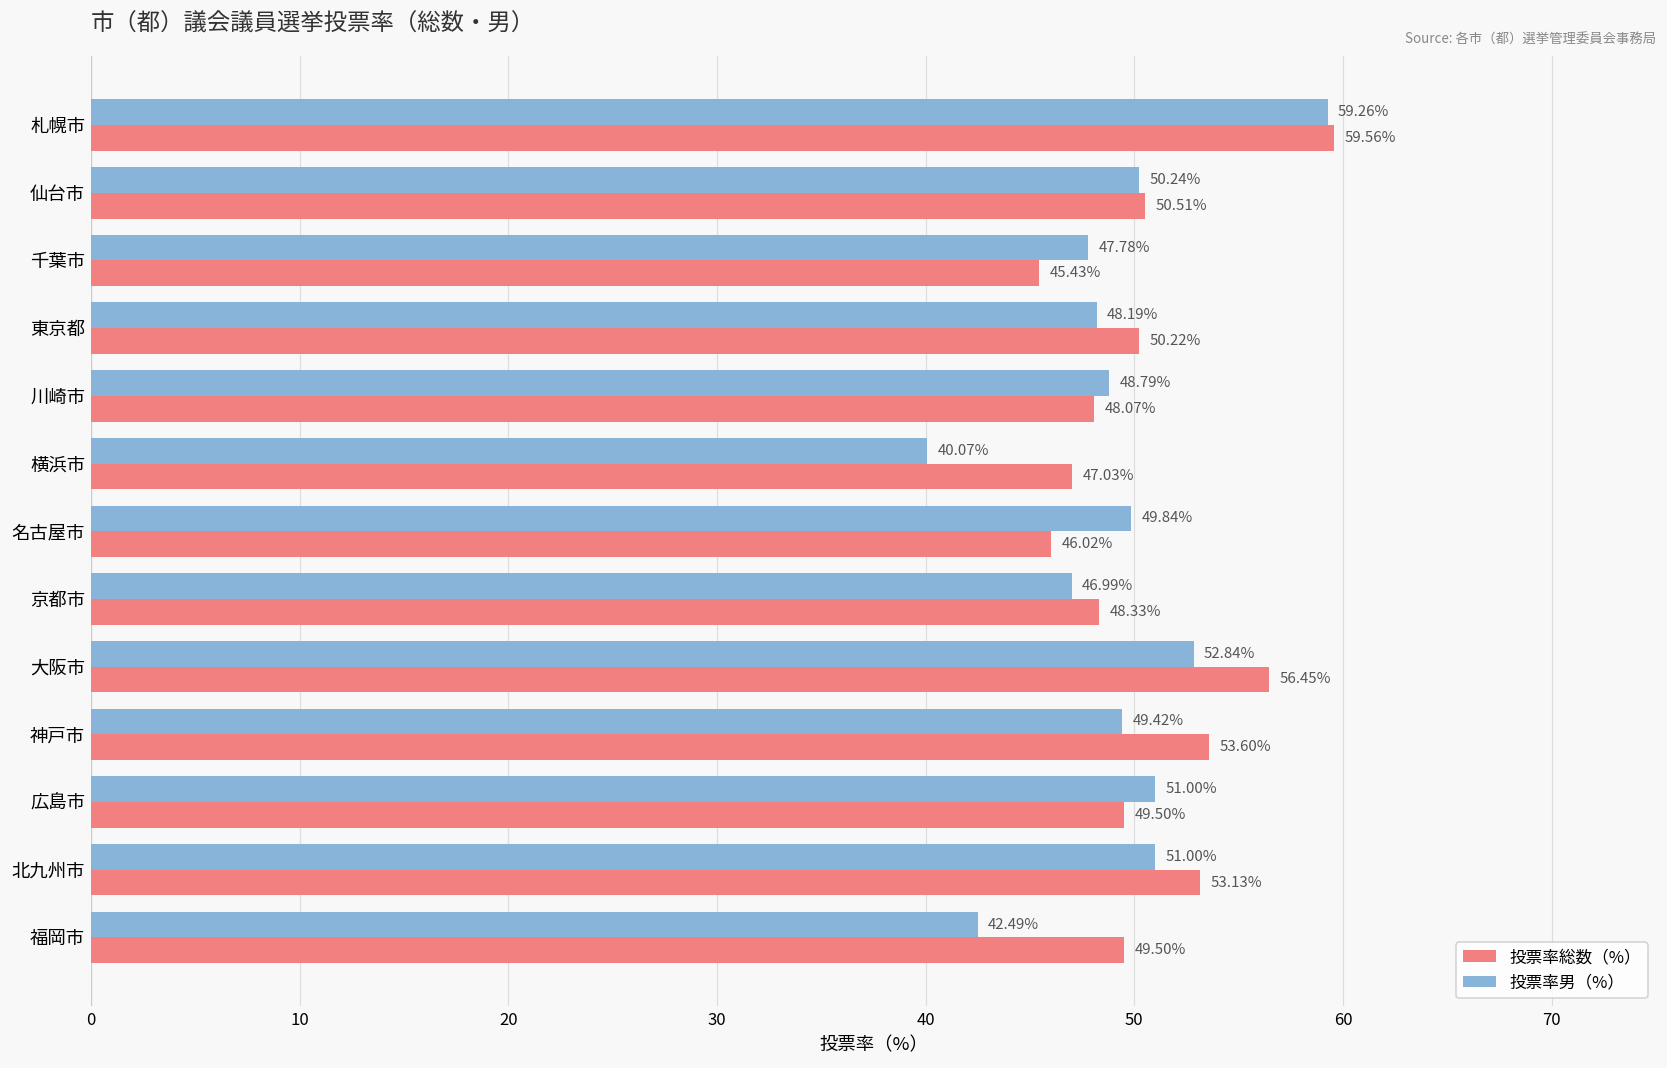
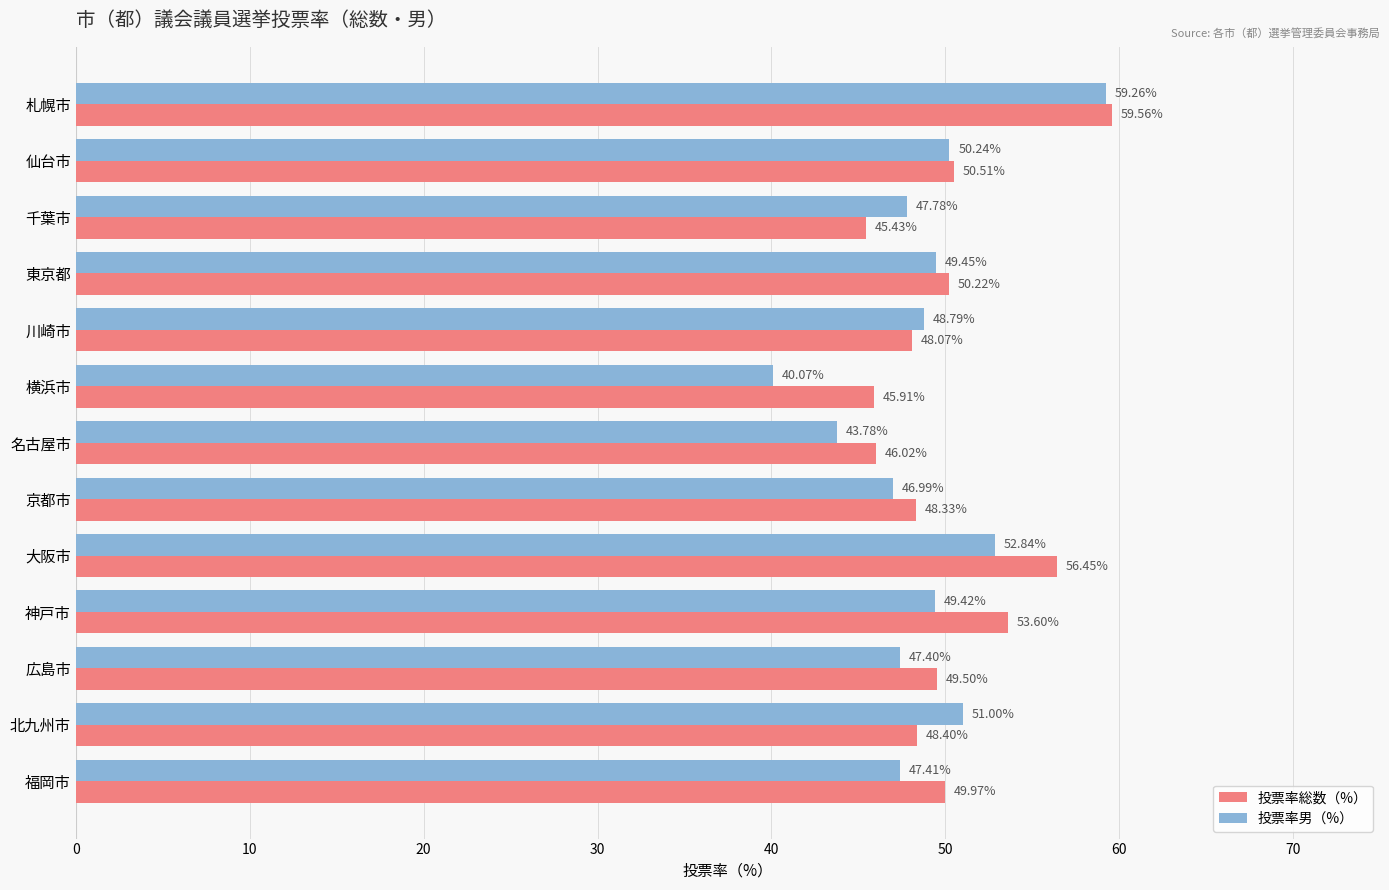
投票率男（%）, 東京都: 48.19% -> 49.45%
投票率総数（%）, 横浜市: 47.03% -> 45.91%
投票率男（%）, 名古屋市: 49.84% -> 43.78%
投票率男（%）, 広島市: 51.00% -> 47.40%
投票率総数（%）, 北九州市: 53.13% -> 48.40%
投票率男（%）, 福岡市: 42.49% -> 47.41%
投票率総数（%）, 福岡市: 49.50% -> 49.97%
